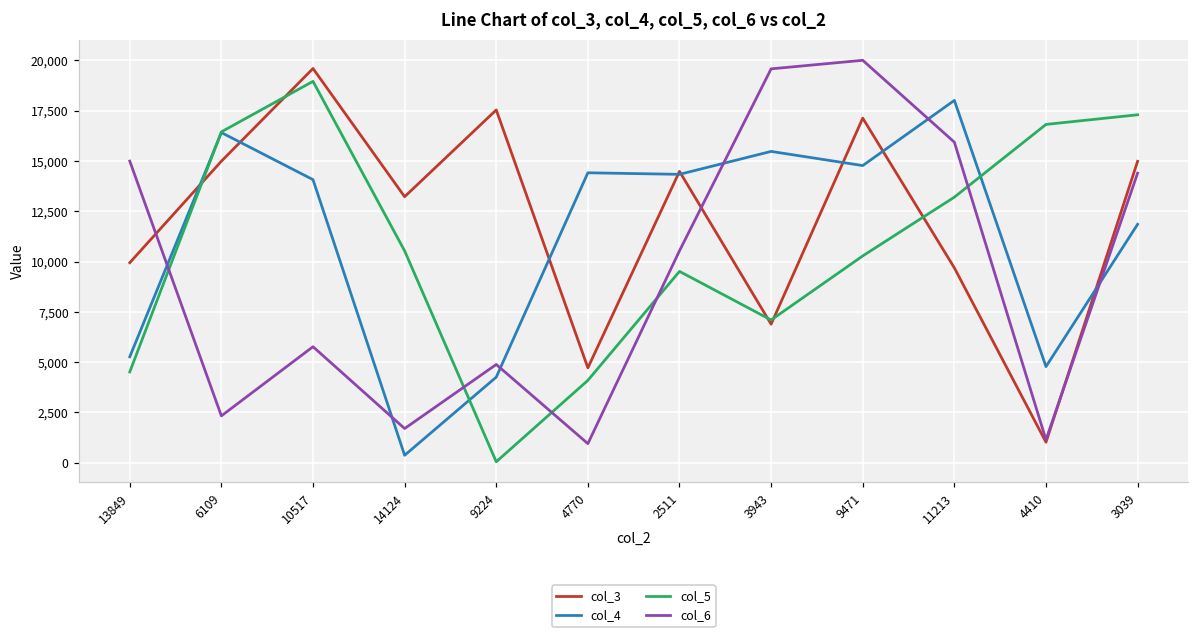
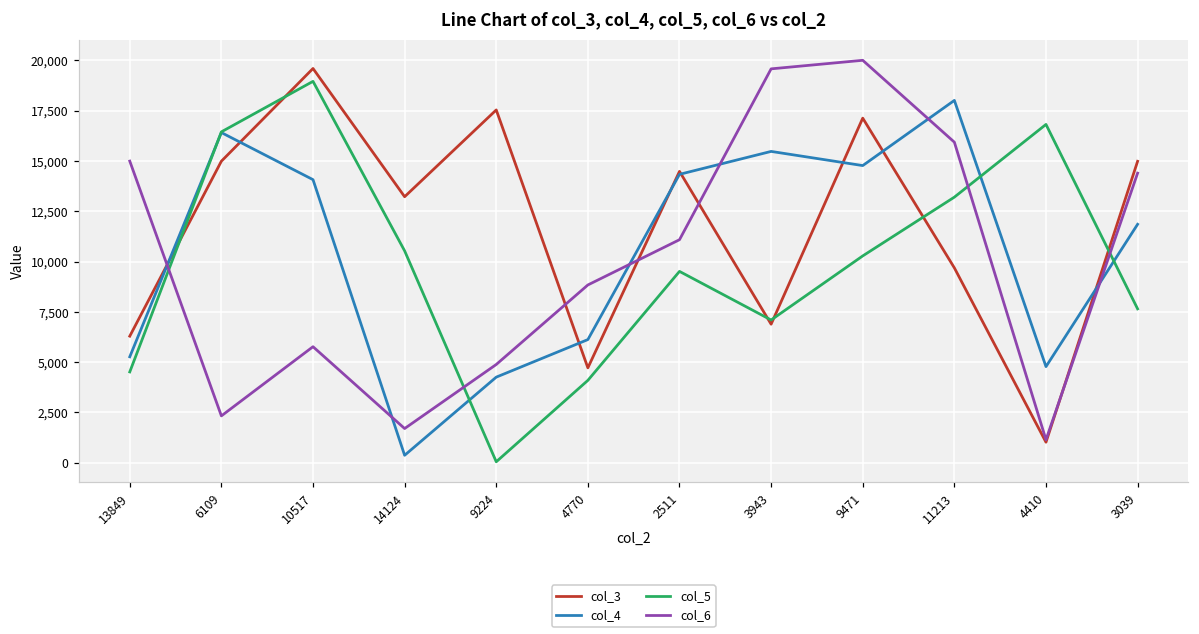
col_3, 13849: 9,900 -> 6,300
col_4, 4770: 14,400 -> 6,100
col_6, 4770: 1,000 -> 8,800
col_6, 2511: 10,500 -> 11,100
col_5, 3039: 17,300 -> 7,600
